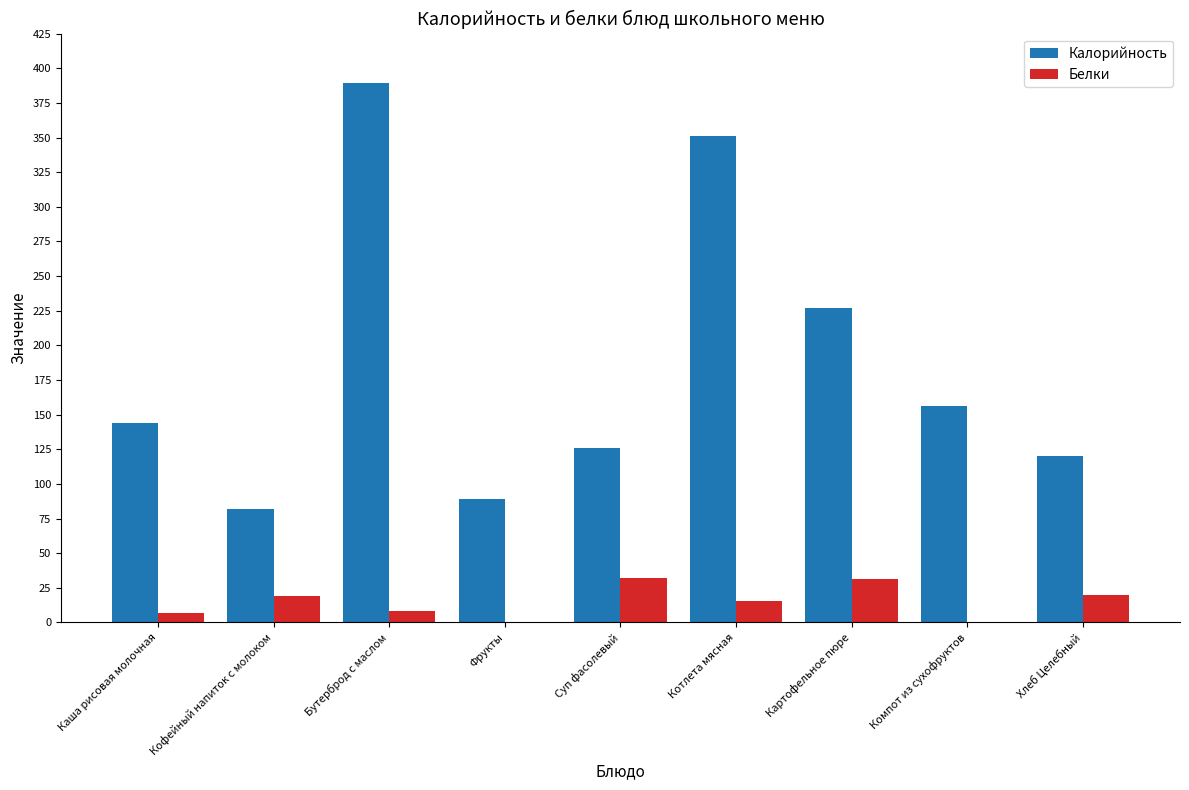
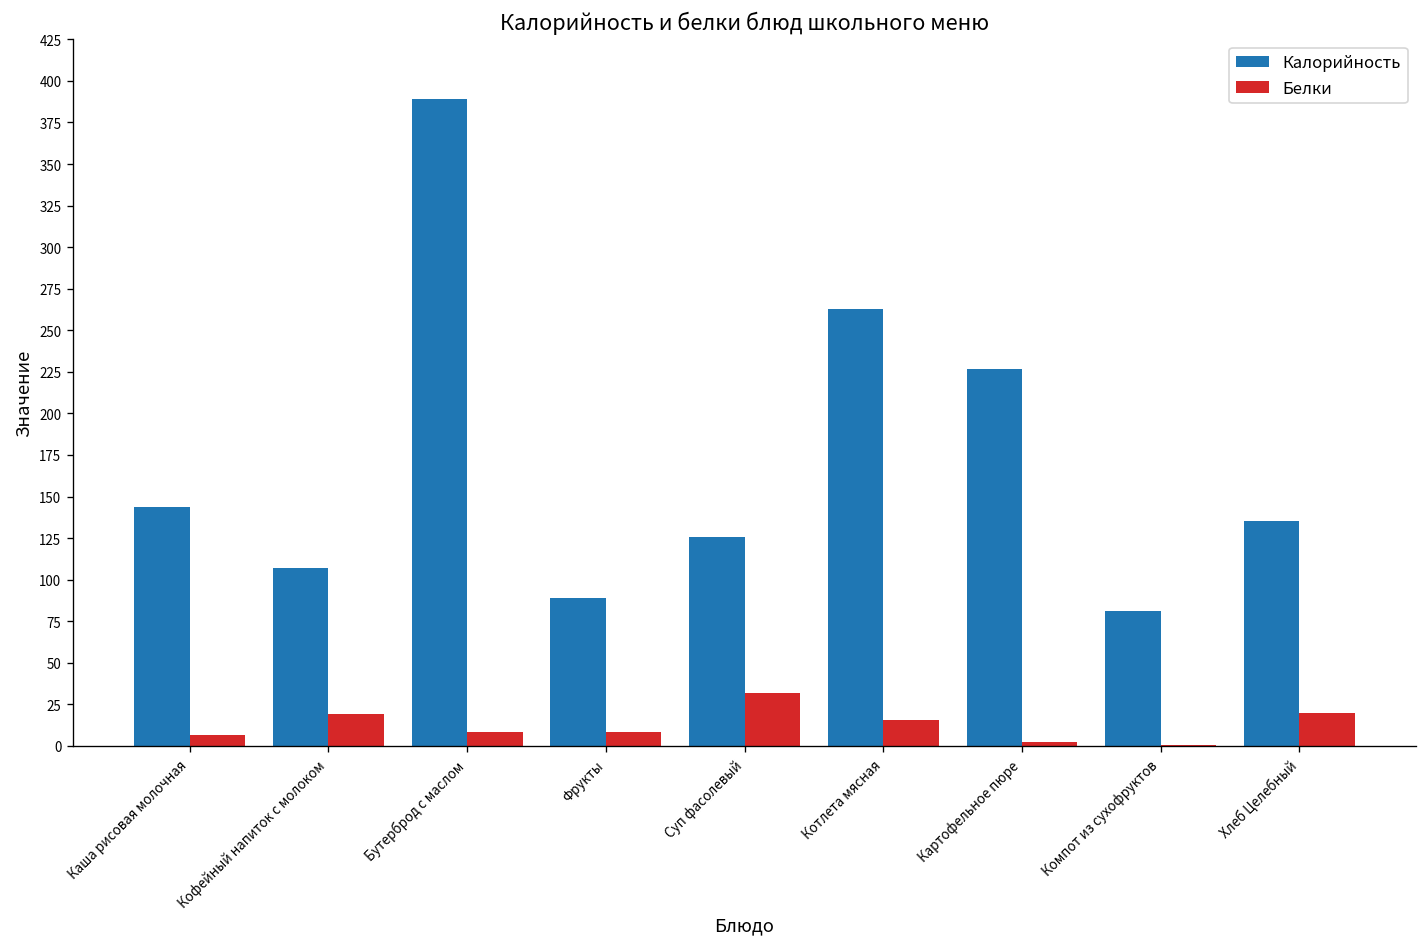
Калорийность, Кофейный напиток с молоком: 82 -> 107
Белки, Фрукты: 0 -> 8
Калорийность, Котлета мясная: 351 -> 263
Белки, Картофельное пюре: 32 -> 2
Калорийность, Компот из сухофруктов: 156 -> 81
Калорийность, Хлеб Целебный: 120 -> 135
